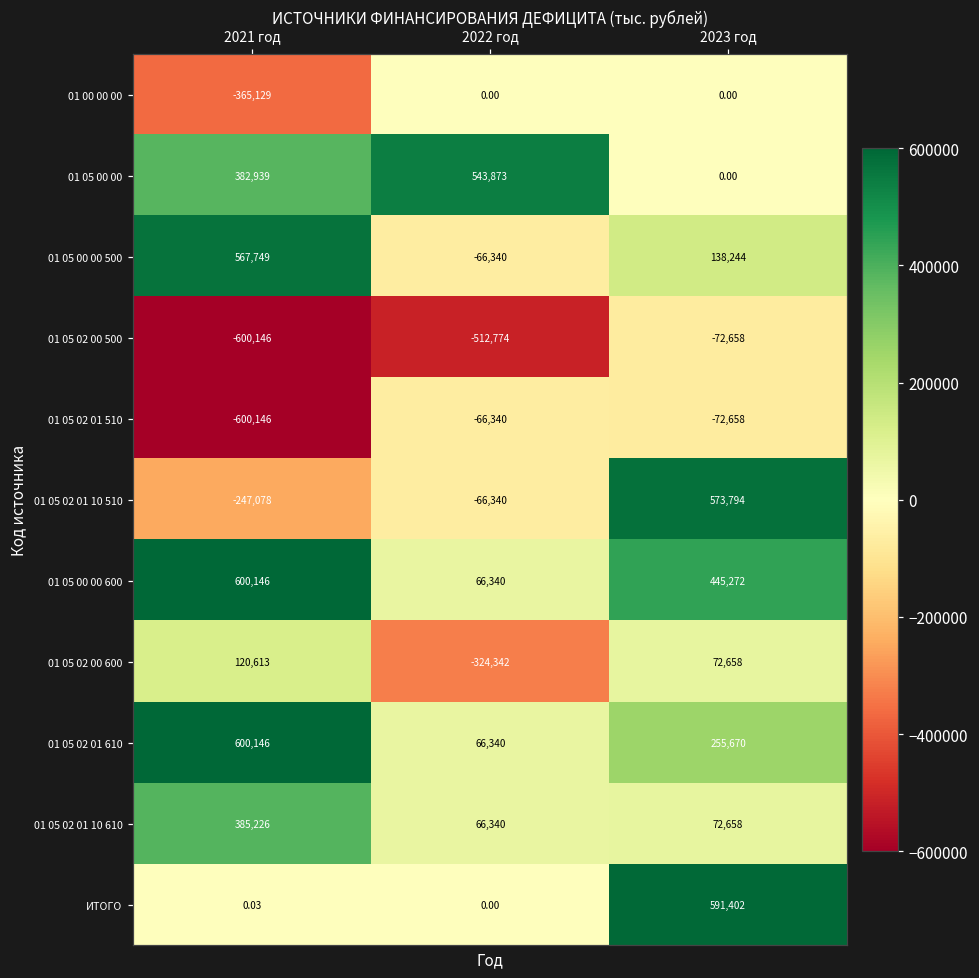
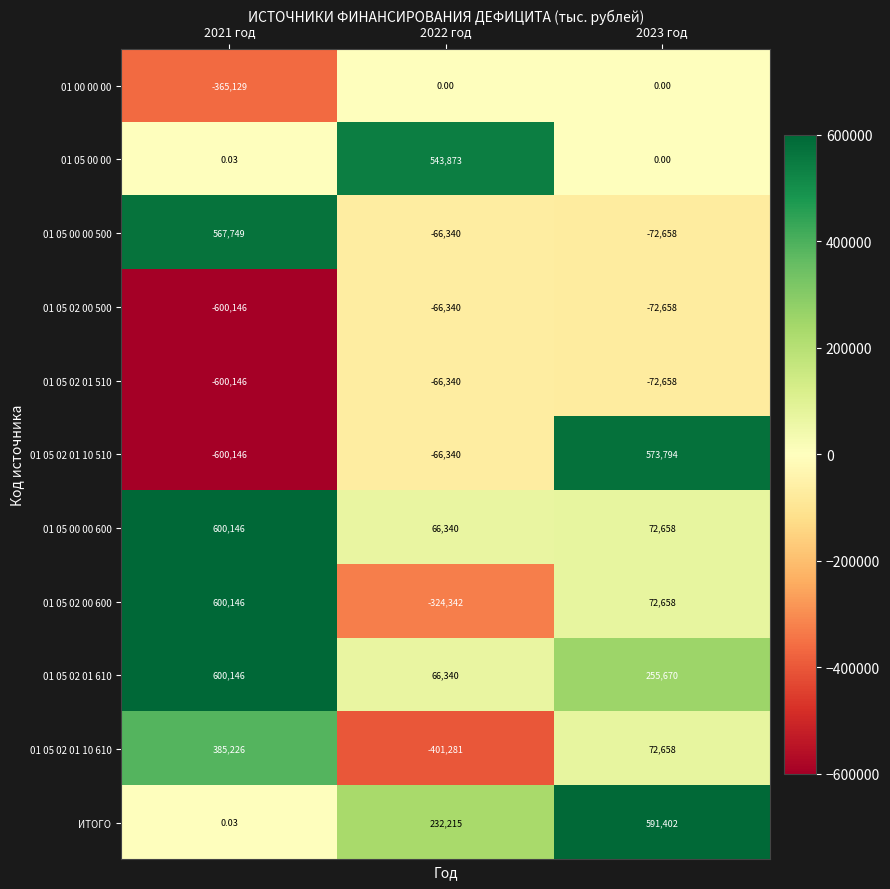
01 05 00 00, 2021 год: 382,939 -> 0.03
01 05 00 00 500, 2023 год: 138,244 -> -72,658
01 05 02 00 500, 2022 год: -512,774 -> -66,340
01 05 02 01 10 510, 2021 год: -247,078 -> -600,146
01 05 00 00 600, 2023 год: 445,272 -> 72,658
01 05 02 00 600, 2021 год: 120,613 -> 600,146
01 05 02 01 10 610, 2022 год: 66,340 -> -401,281
ИТОГО, 2022 год: 0.00 -> 232,215
